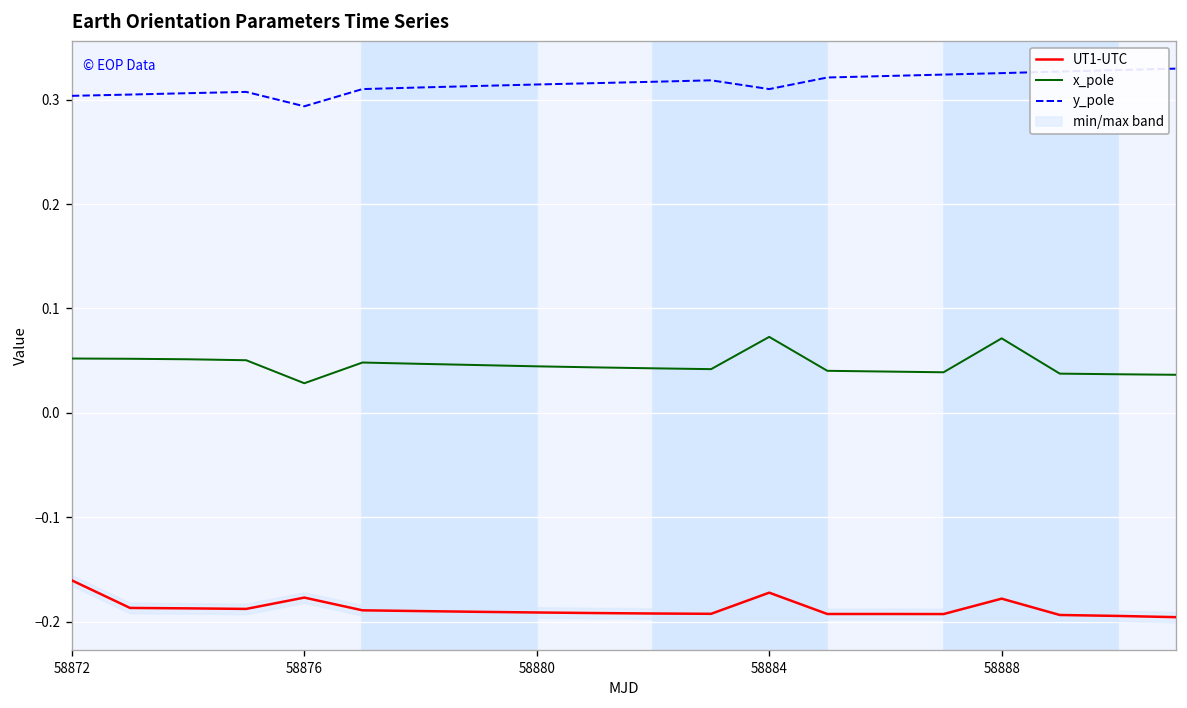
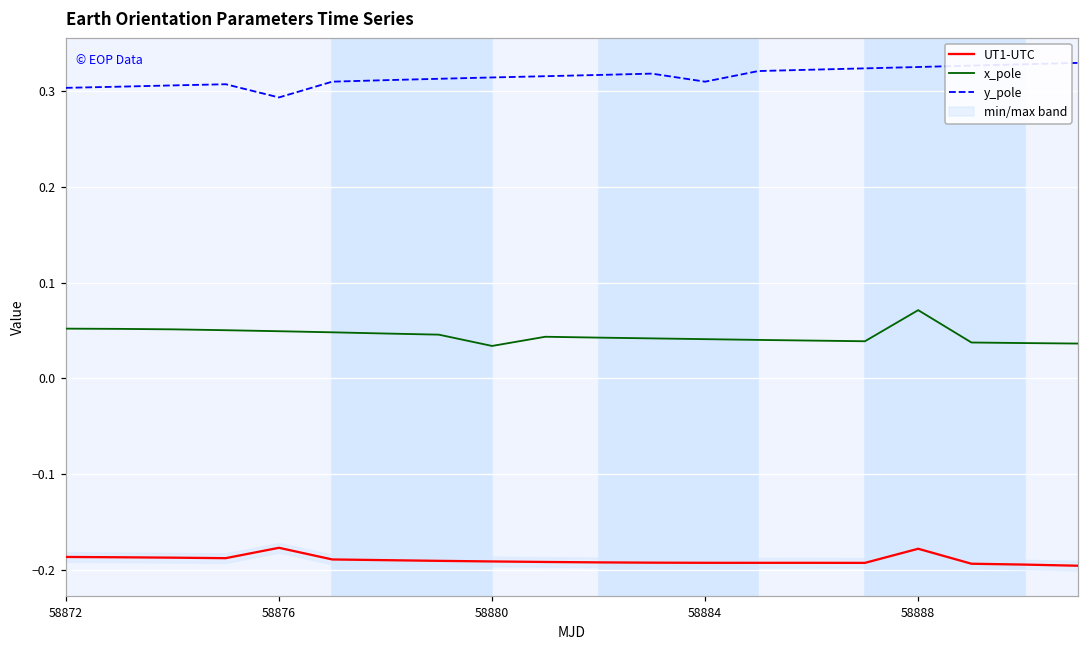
UT1-UTC, 58872: -0.16 -> -0.19
x_pole, 58876: 0.03 -> 0.05
x_pole, 58880: 0.04 -> 0.03
UT1-UTC, 58884: -0.17 -> -0.19
x_pole, 58884: 0.07 -> 0.04
